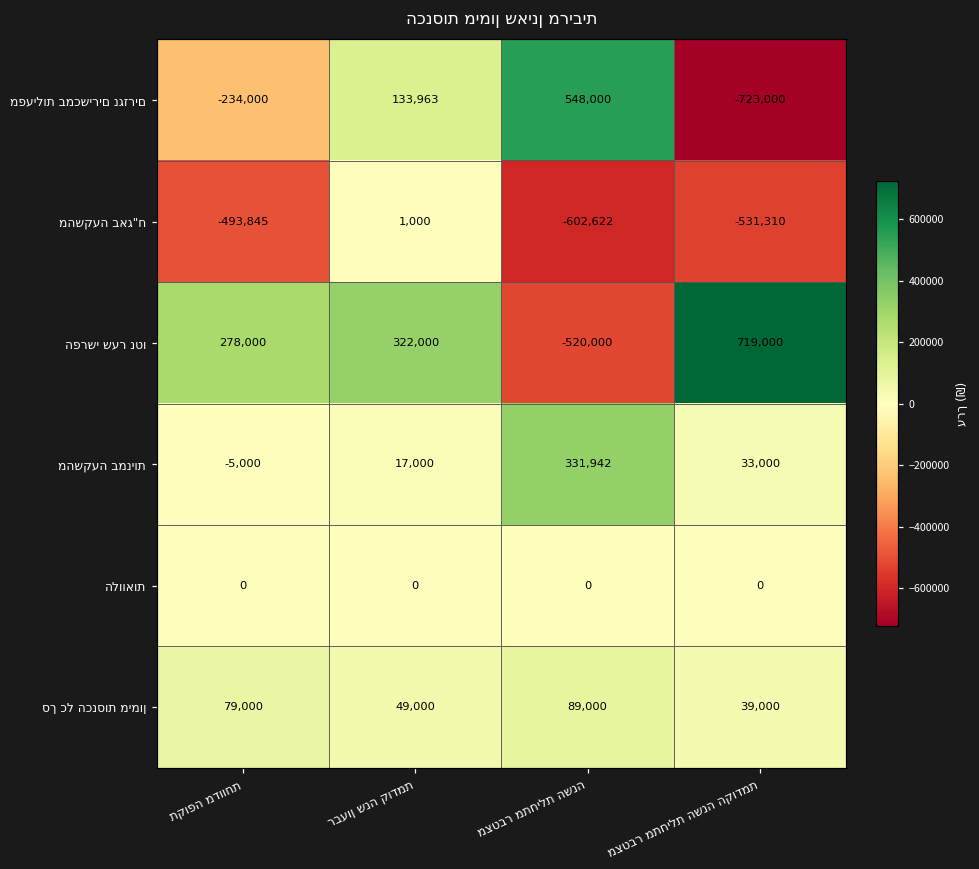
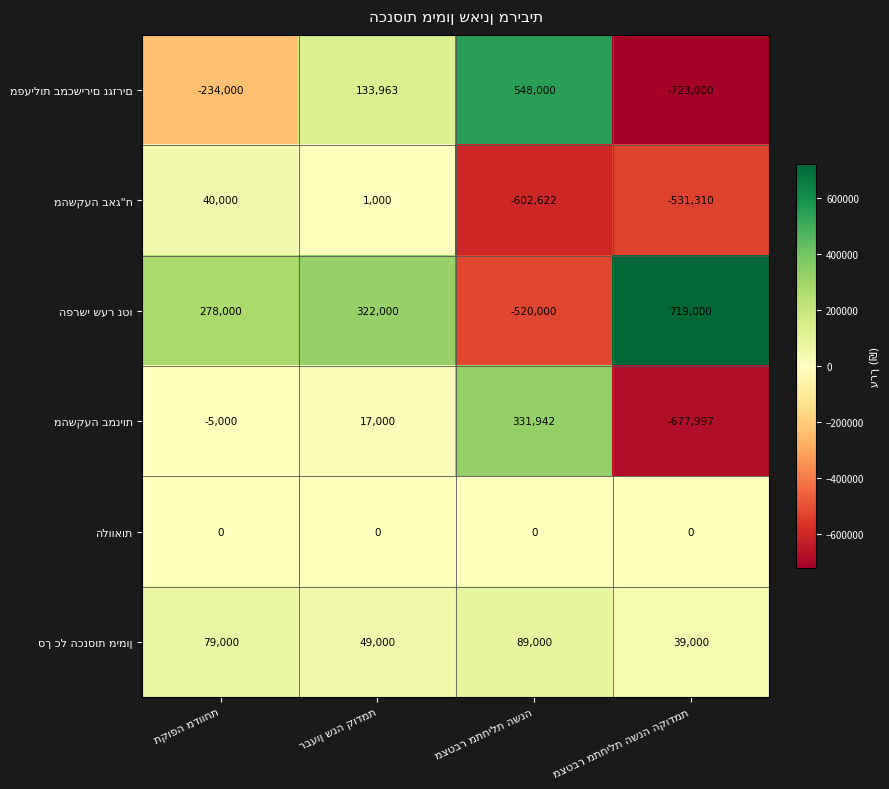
מהשקעה באג"ח, תקופה מדווחת: -493,845 -> 40,000
מהשקעה במניות, מצטבר מתחילת השנה הקודמת: 33,000 -> -677,997
